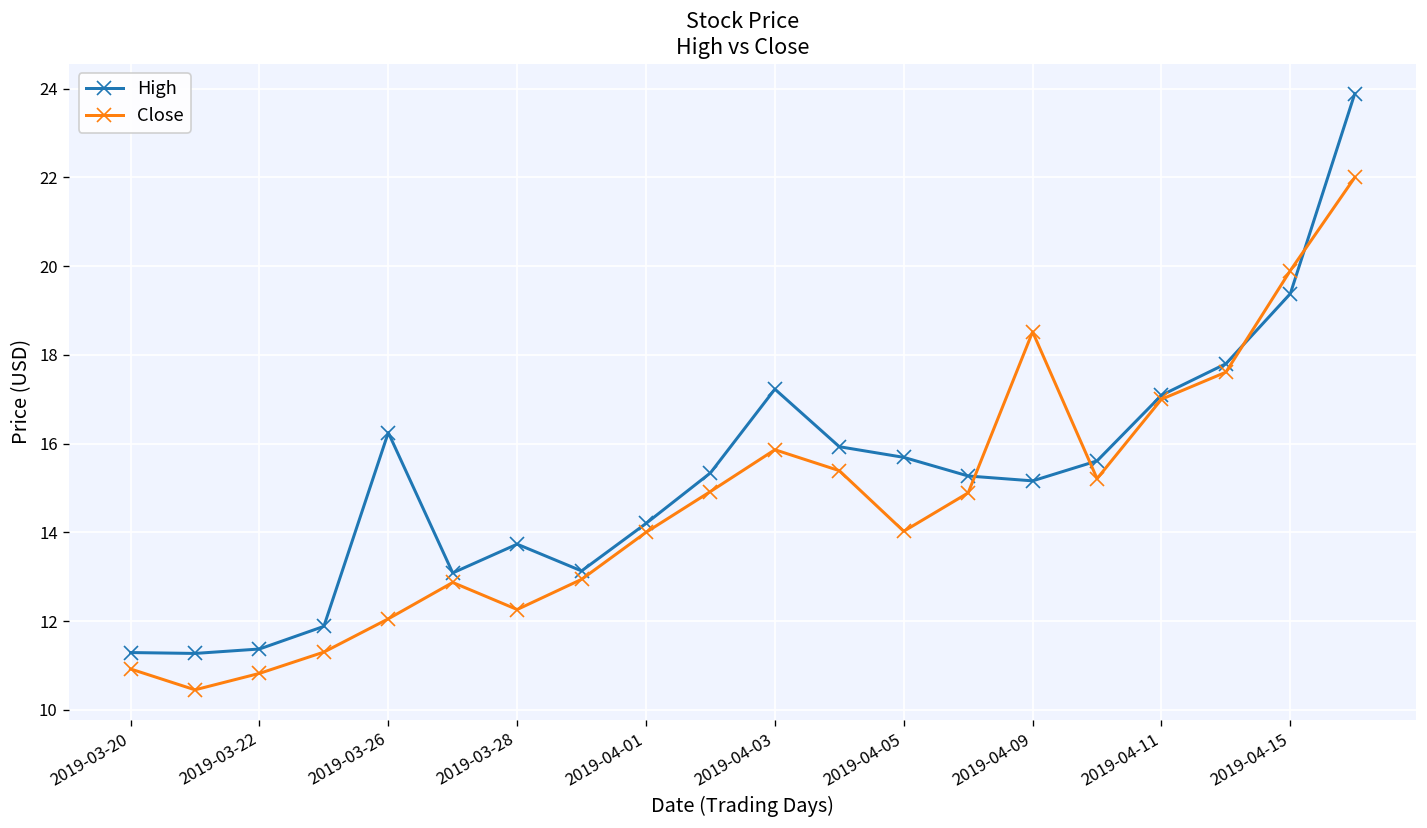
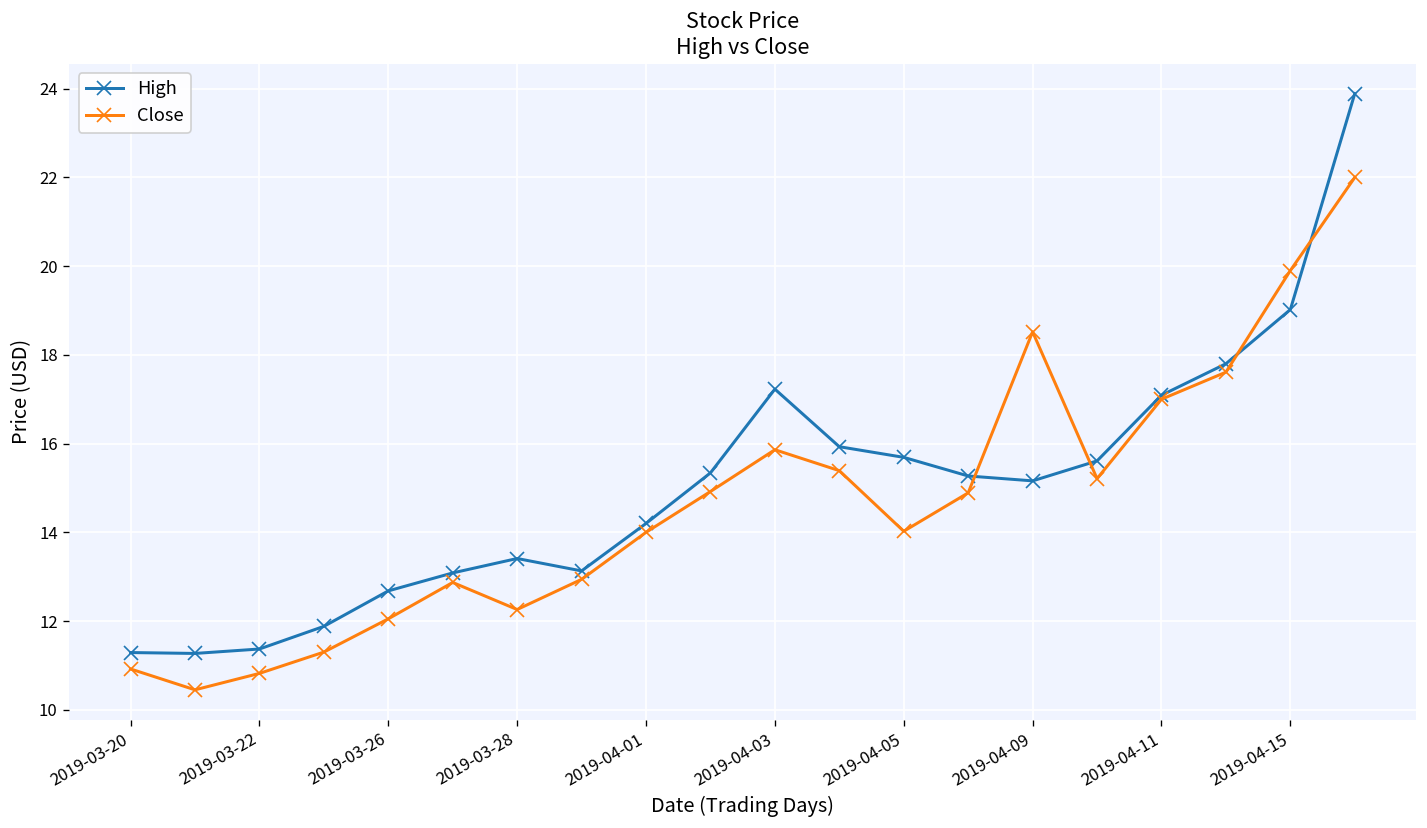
High, 2019-03-26: 16.2 -> 12.7
High, 2019-03-28: 13.7 -> 13.4
High, 2019-04-15: 19.4 -> 19.0
